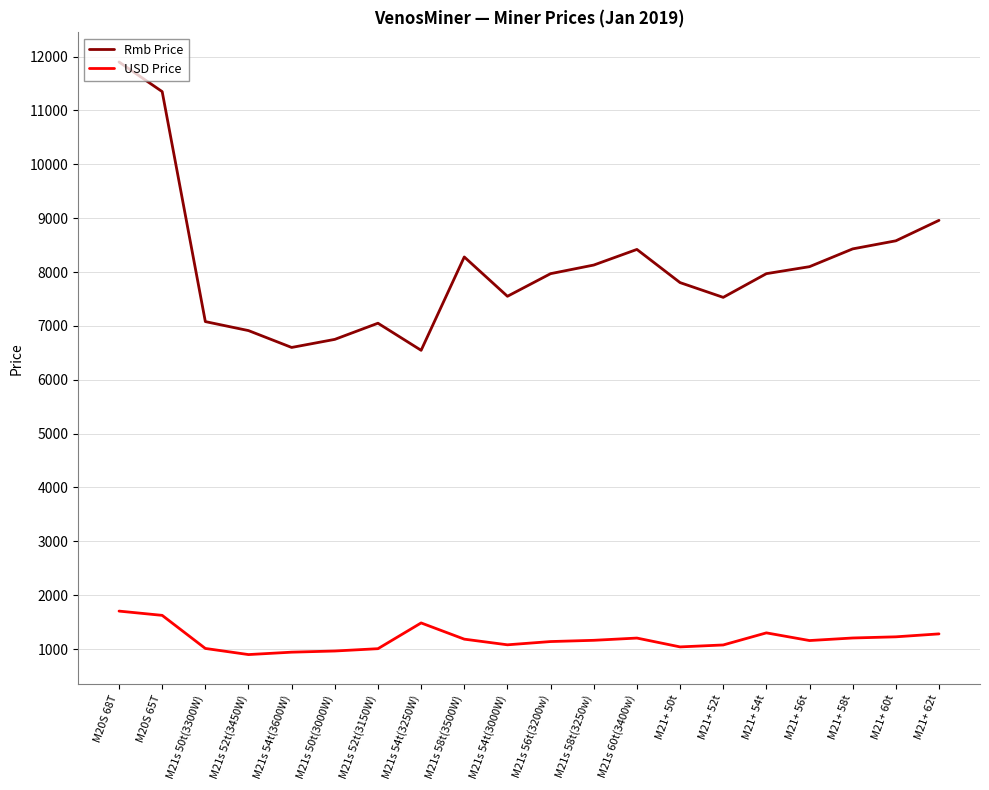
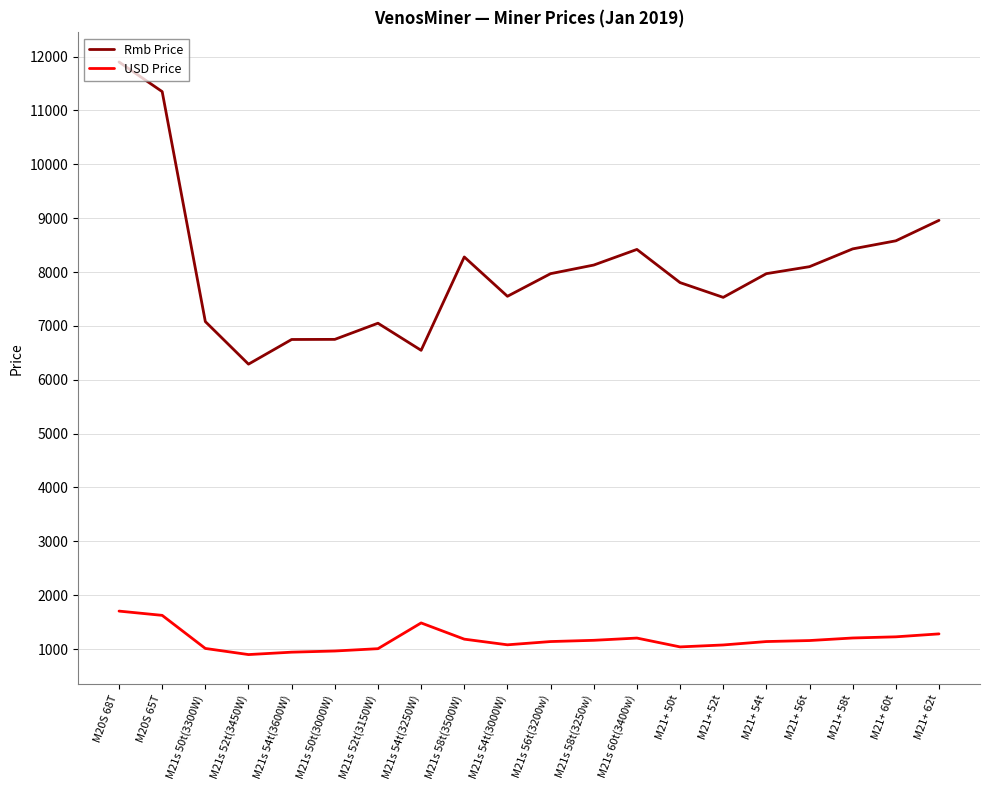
Rmb Price, M21s 52t(3450W): 6900 -> 6300
Rmb Price, M21s 54t(3600W): 6600 -> 6700
USD Price, M21+ 54t: 1300 -> 1100
